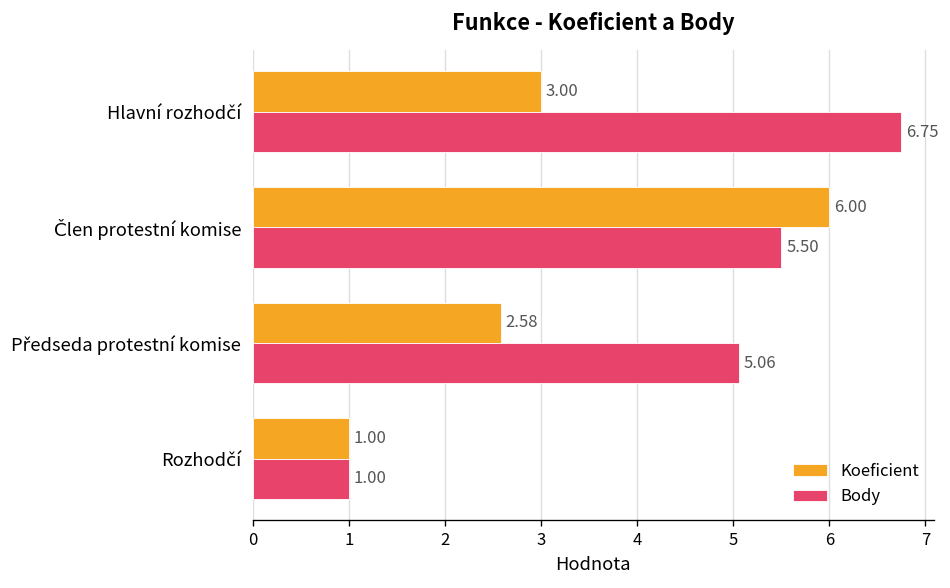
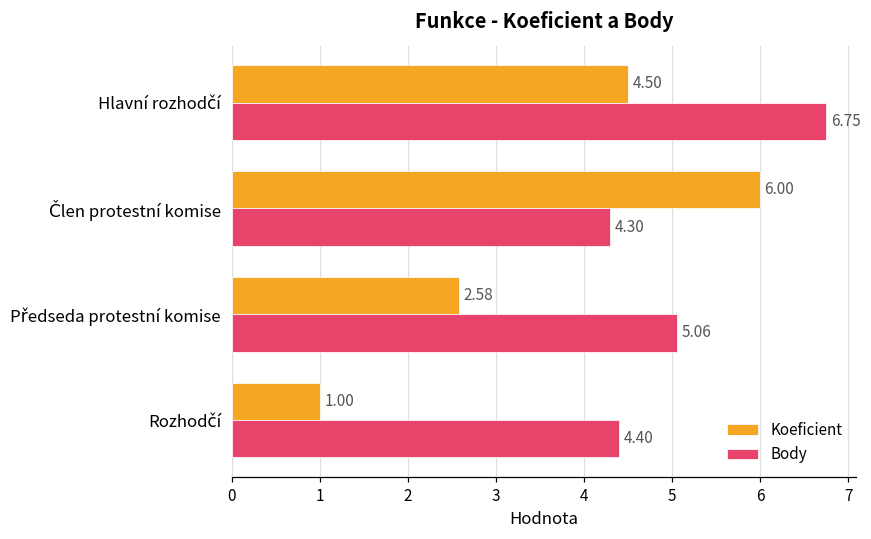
Koeficient, Hlavní rozhodčí: 3.00 -> 4.50
Body, Člen protestní komise: 5.50 -> 4.30
Body, Rozhodčí: 1.00 -> 4.40
